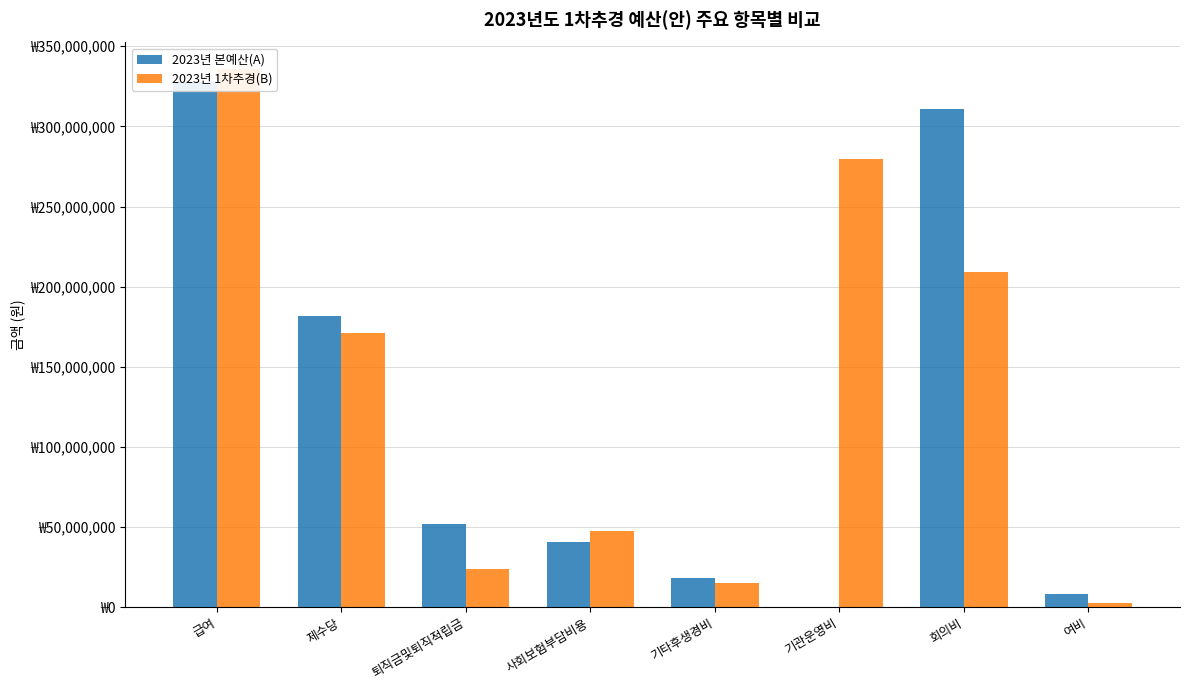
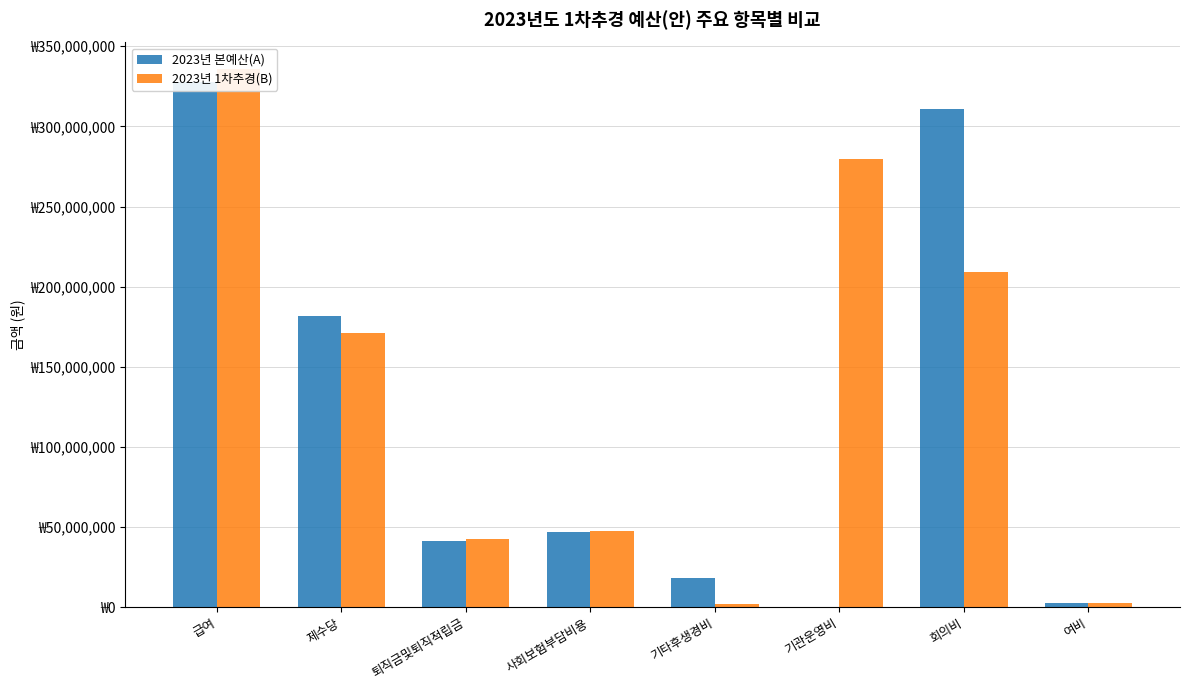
2023년 본예산(A), 퇴직금및퇴직적립금: ₩52,000,000 -> ₩42,000,000
2023년 1차추경(B), 퇴직금및퇴직적립금: ₩24,000,000 -> ₩43,000,000
2023년 본예산(A), 사회보험부담비용: ₩41,000,000 -> ₩47,000,000
2023년 1차추경(B), 기타후생경비: ₩15,000,000 -> ₩2,000,000
2023년 본예산(A), 여비: ₩8,000,000 -> ₩3,000,000
